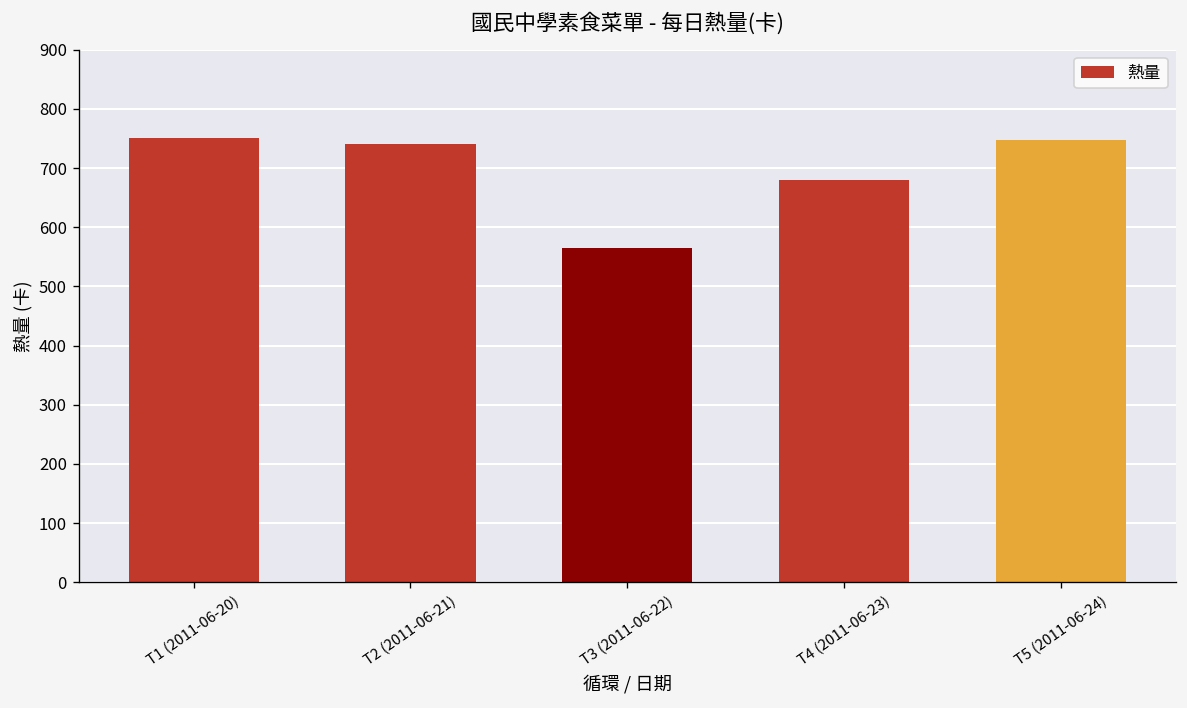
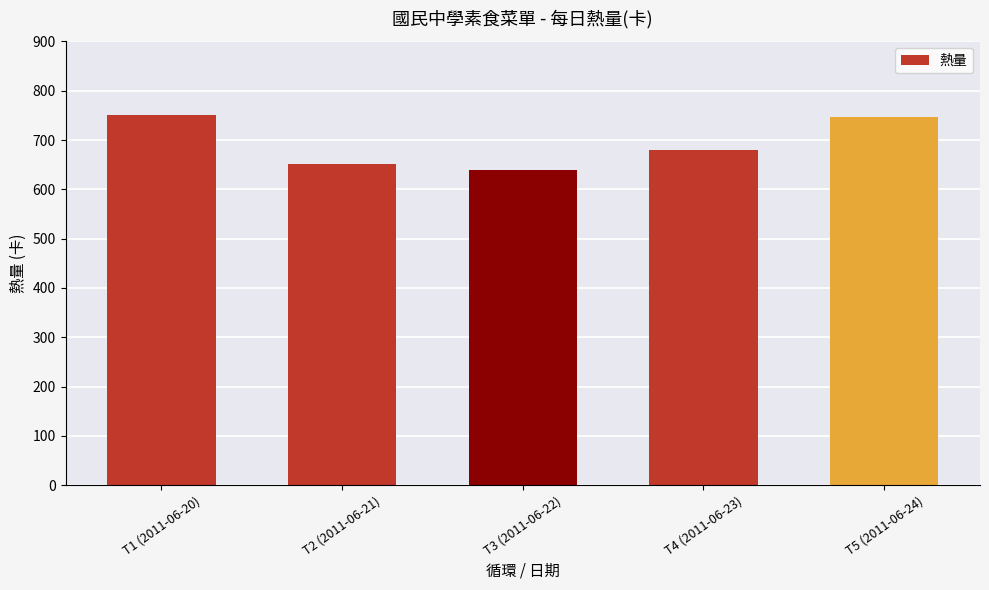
T2 (2011-06-21): 740 -> 650
T3 (2011-06-22): 560 -> 640
